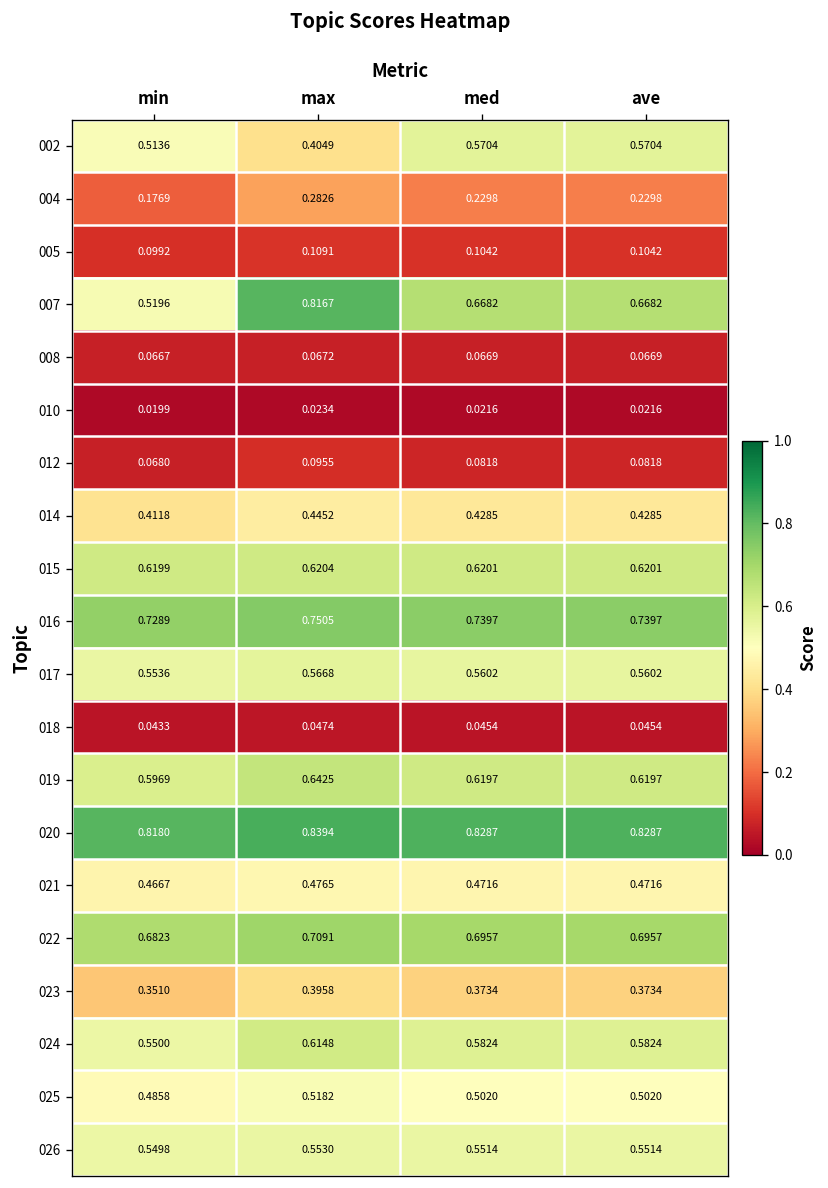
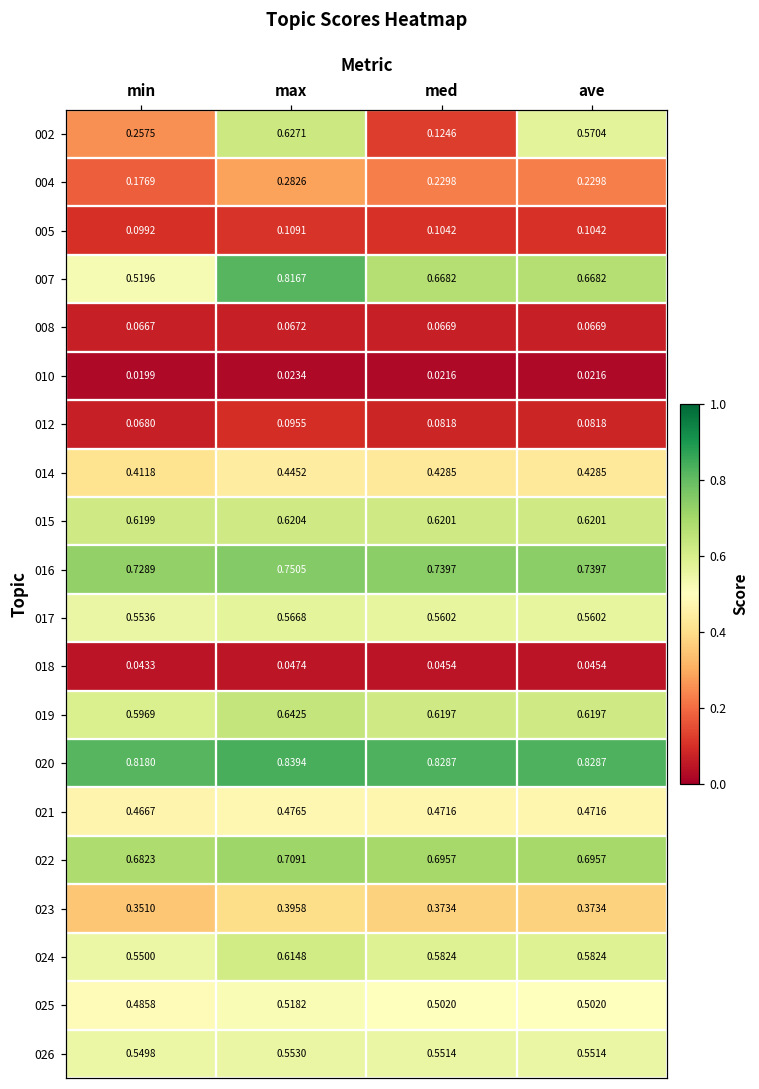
002, min: 0.5136 -> 0.2575
002, max: 0.4049 -> 0.6271
002, med: 0.5704 -> 0.1246
